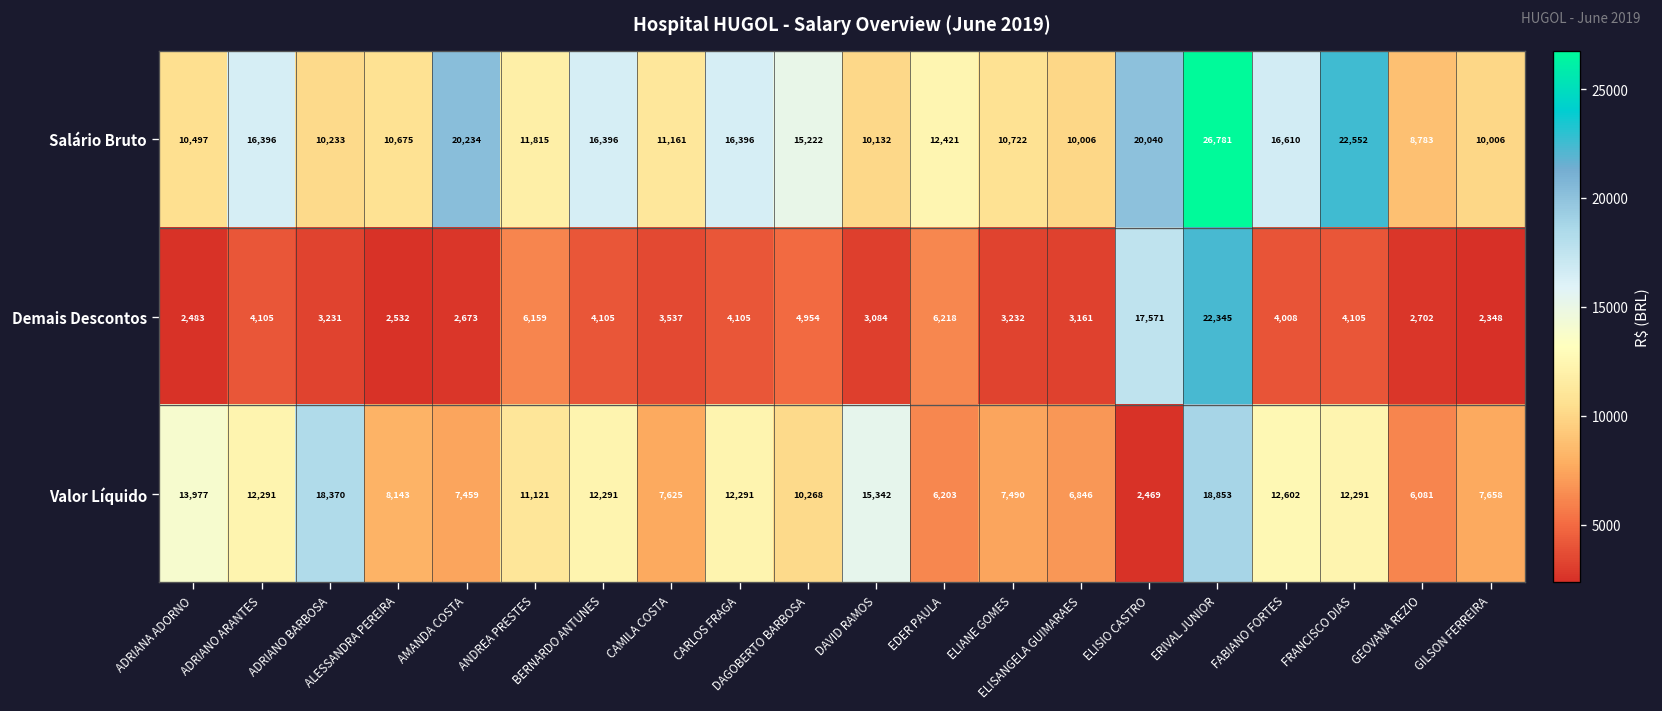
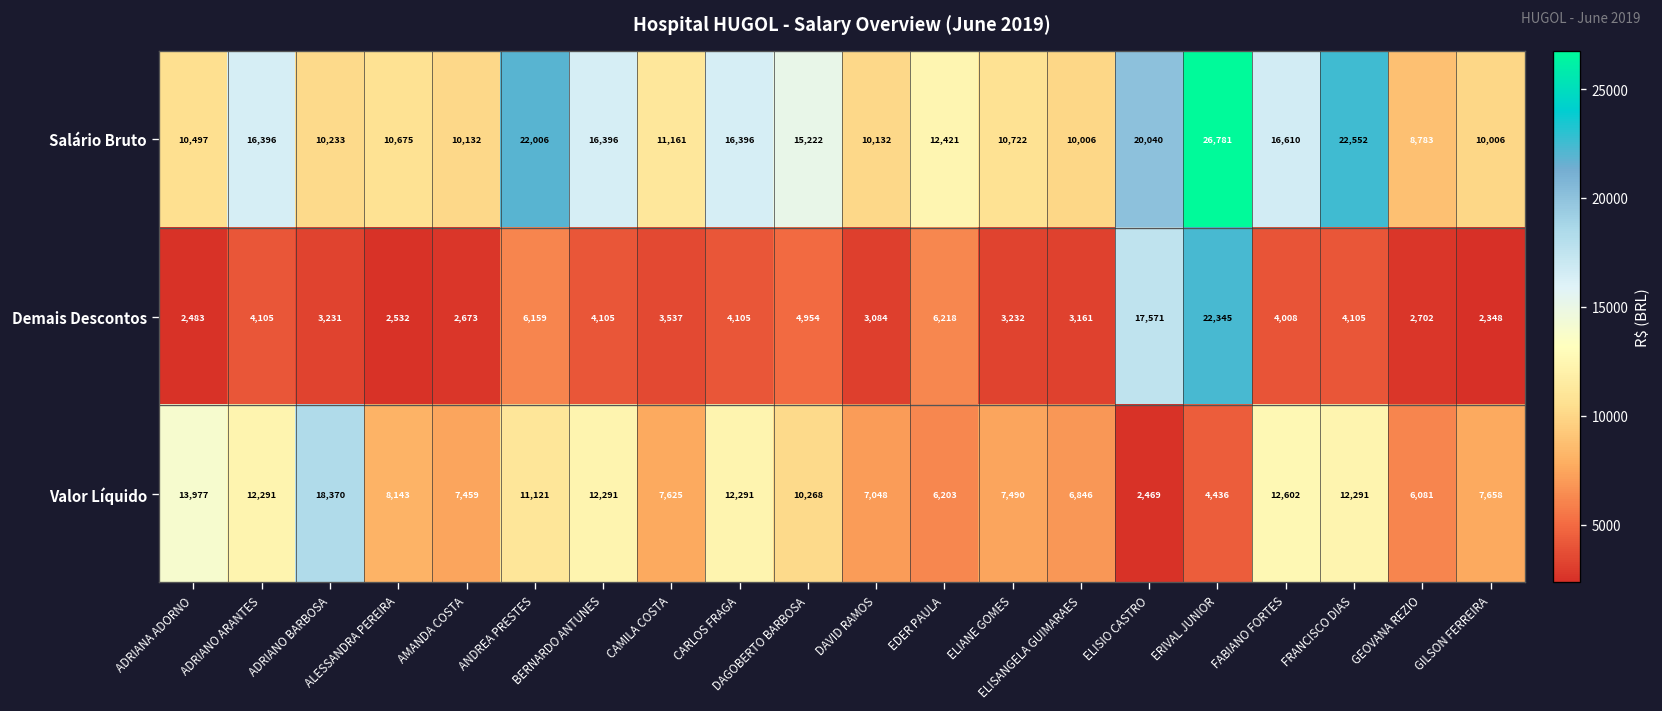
Salário Bruto, AMANDA COSTA: 20,234 -> 10,132
Salário Bruto, ANDREA PRESTES: 11,815 -> 22,006
Valor Líquido, DAVID RAMOS: 15,342 -> 7,048
Valor Líquido, ERIVAL JUNIOR: 18,853 -> 4,436
